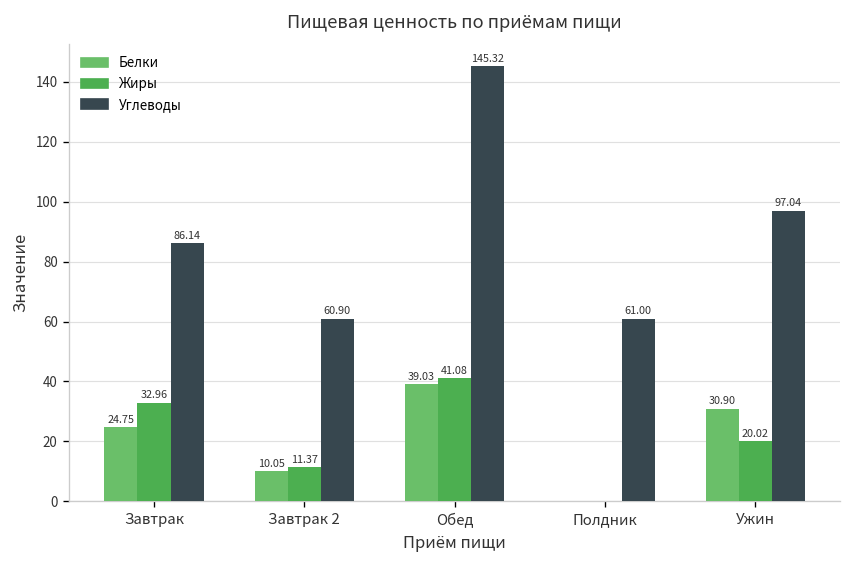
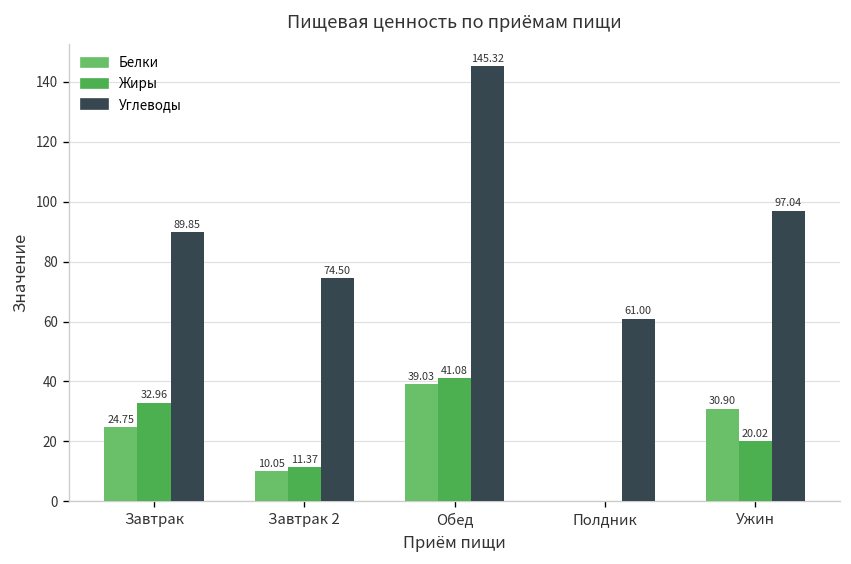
Углеводы, Завтрак: 86.14 -> 89.85
Углеводы, Завтрак 2: 60.90 -> 74.50
